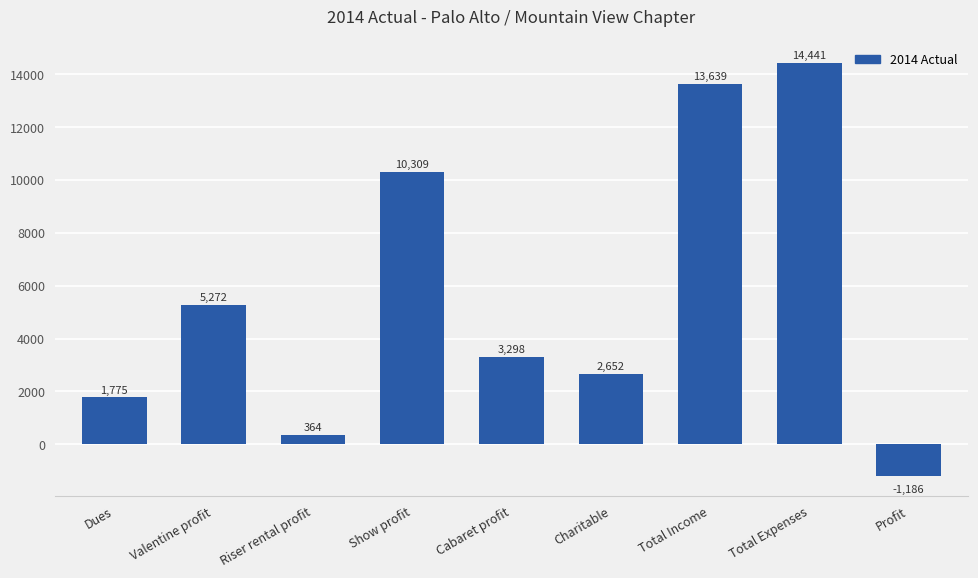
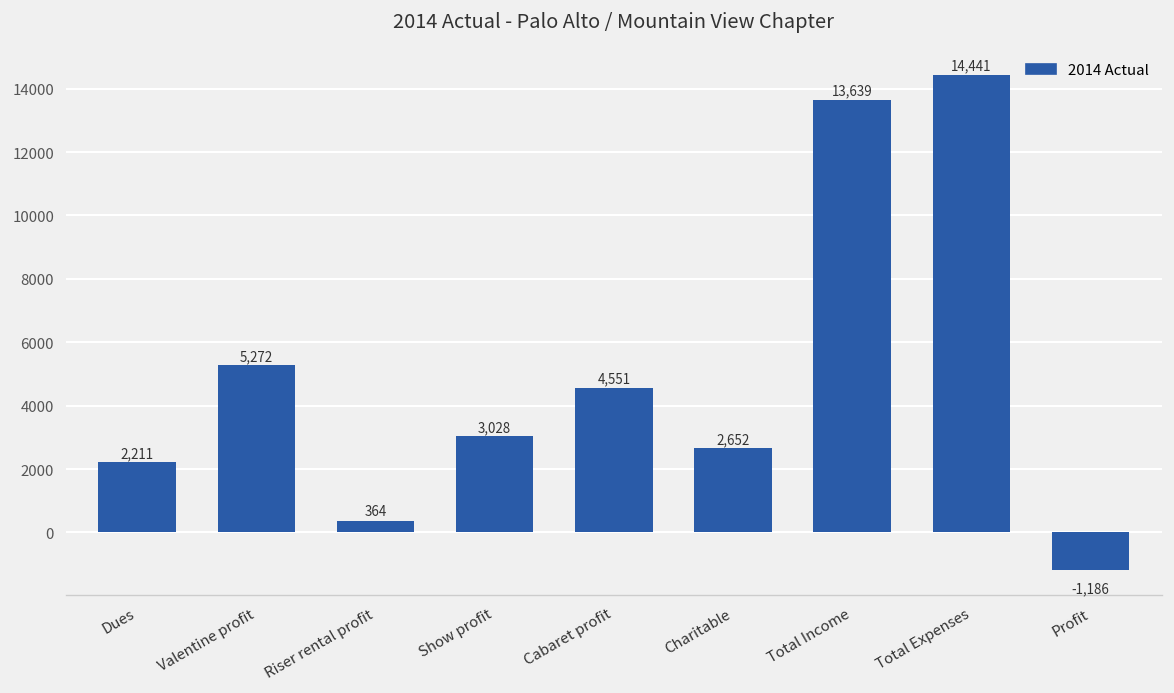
Dues: 1,775 -> 2,211
Show profit: 10,309 -> 3,028
Cabaret profit: 3,298 -> 4,551
